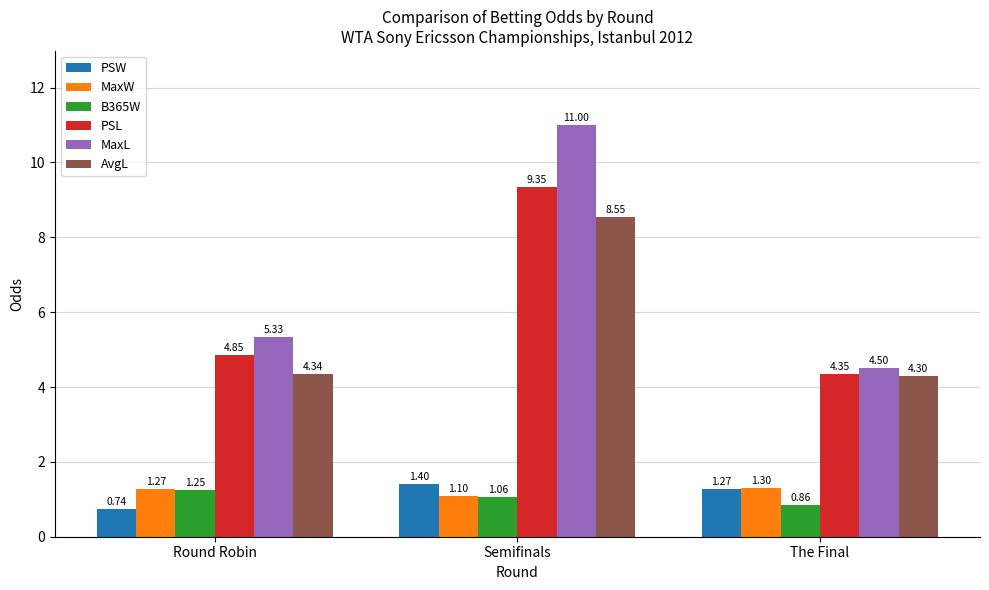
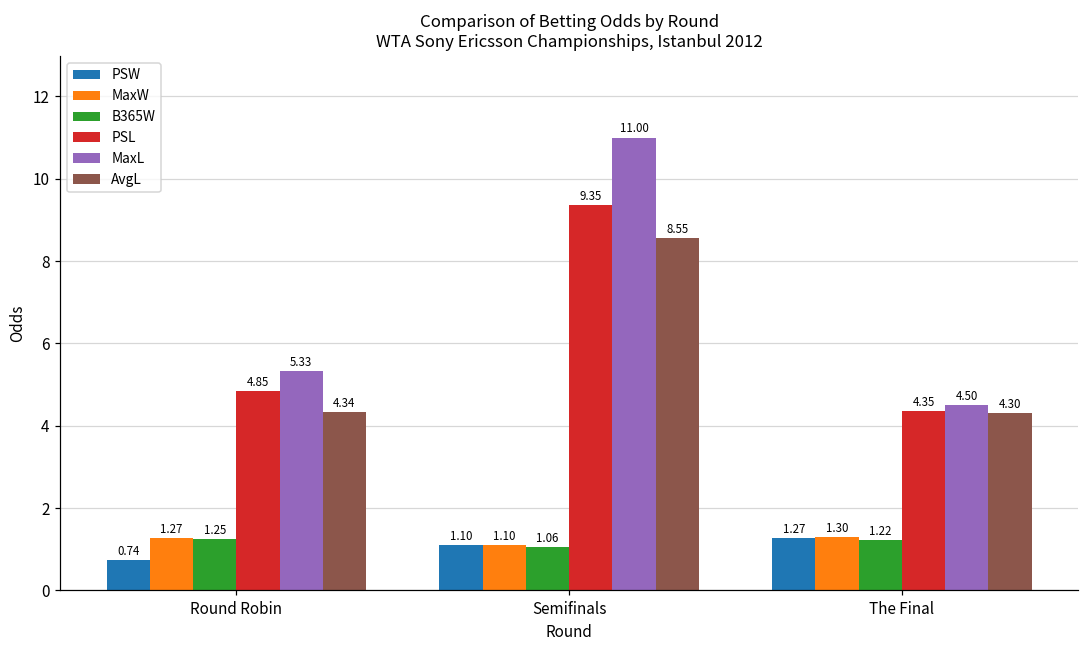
PSW, Semifinals: 1.40 -> 1.10
B365W, The Final: 0.86 -> 1.22
